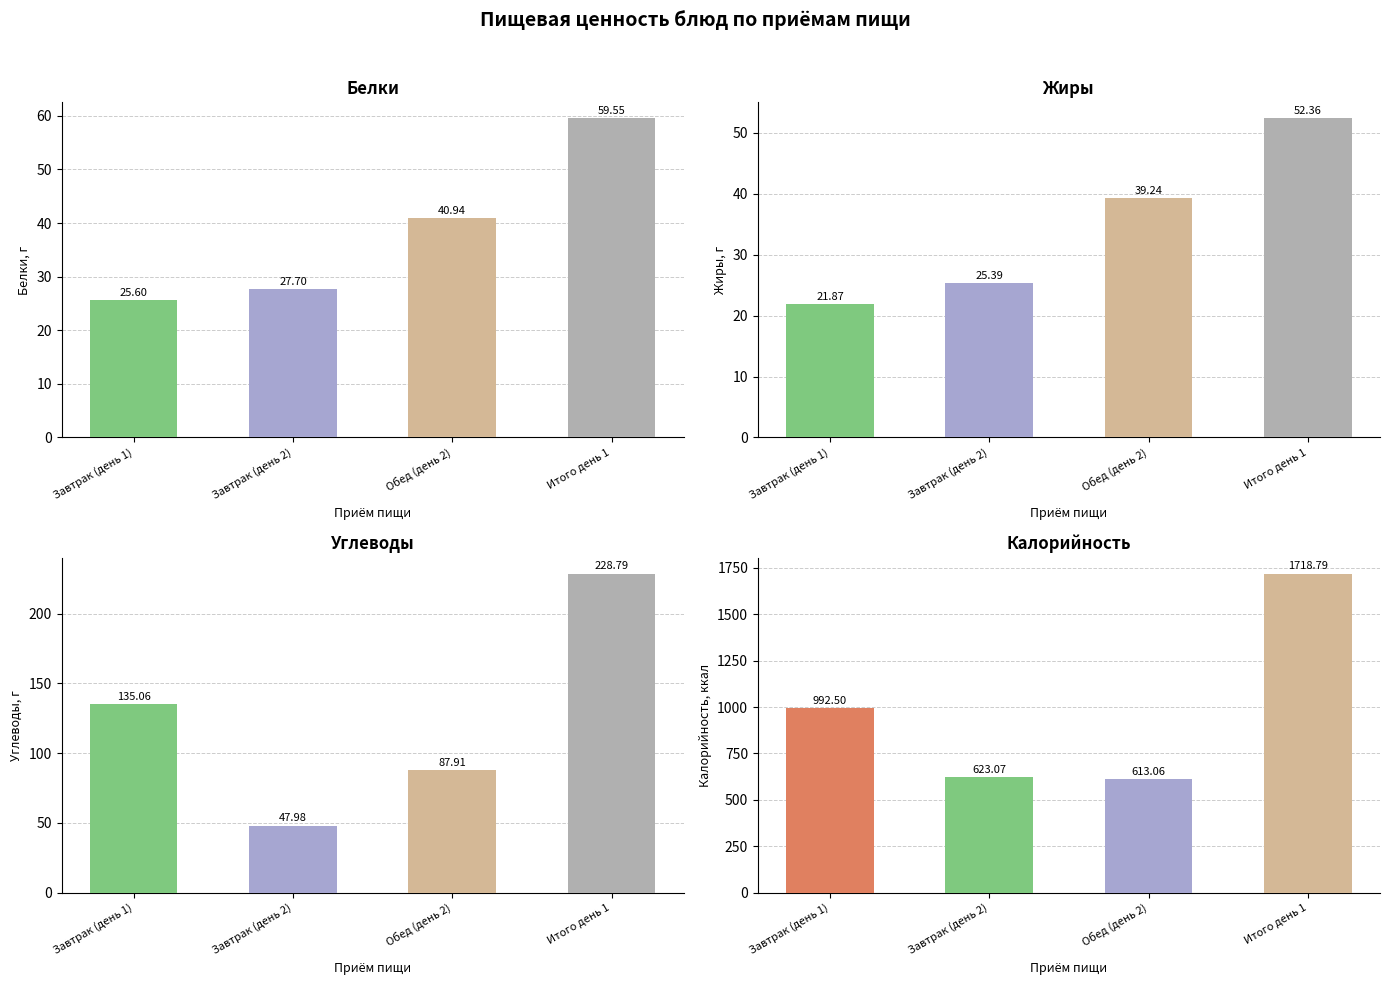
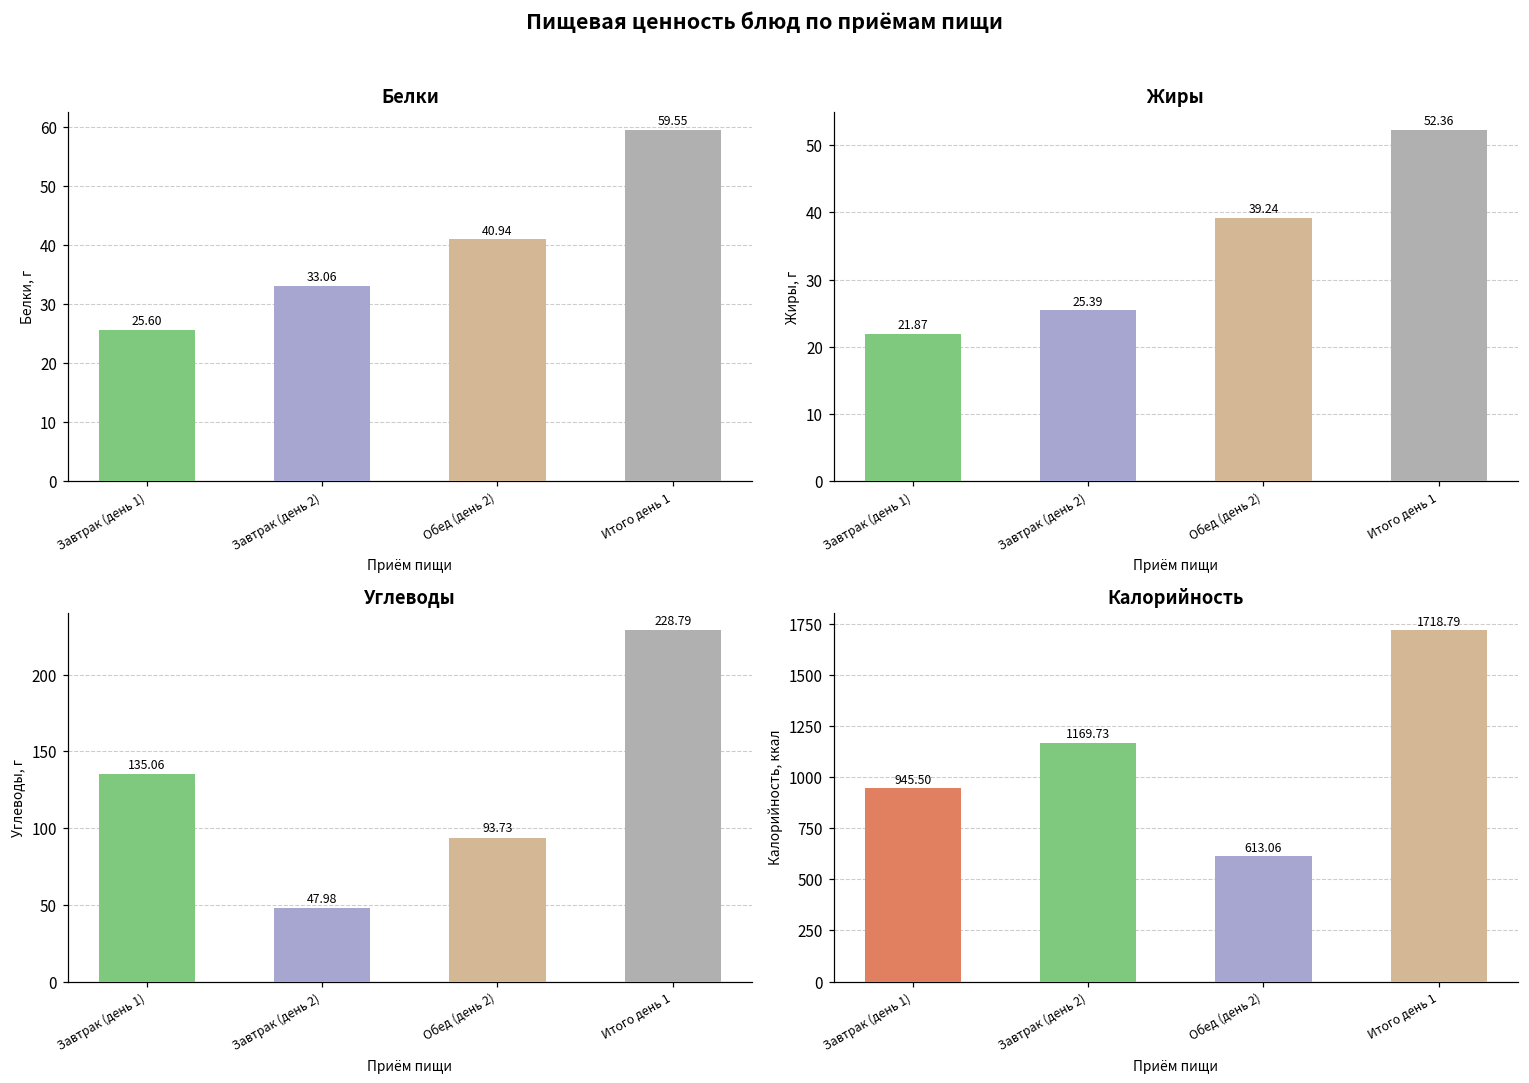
Белки, Завтрак (день 2): 27.70 -> 33.06
Углеводы, Обед (день 2): 87.91 -> 93.73
Калорийность, Завтрак (день 1): 992.50 -> 945.50
Калорийность, Завтрак (день 2): 623.07 -> 1169.73
